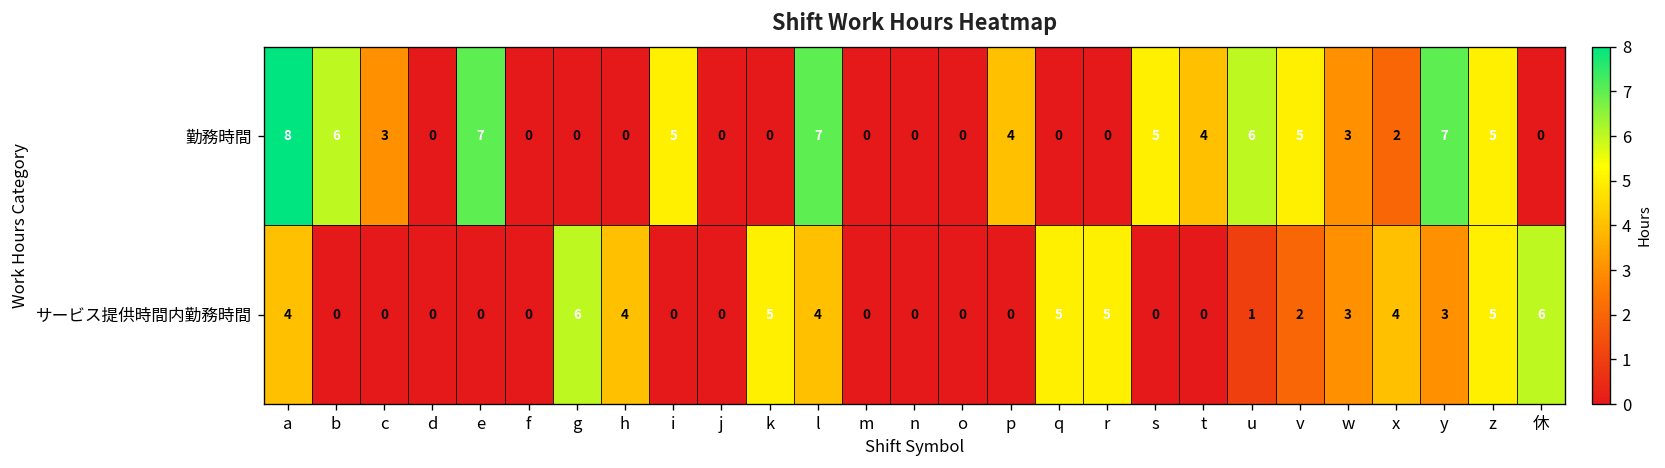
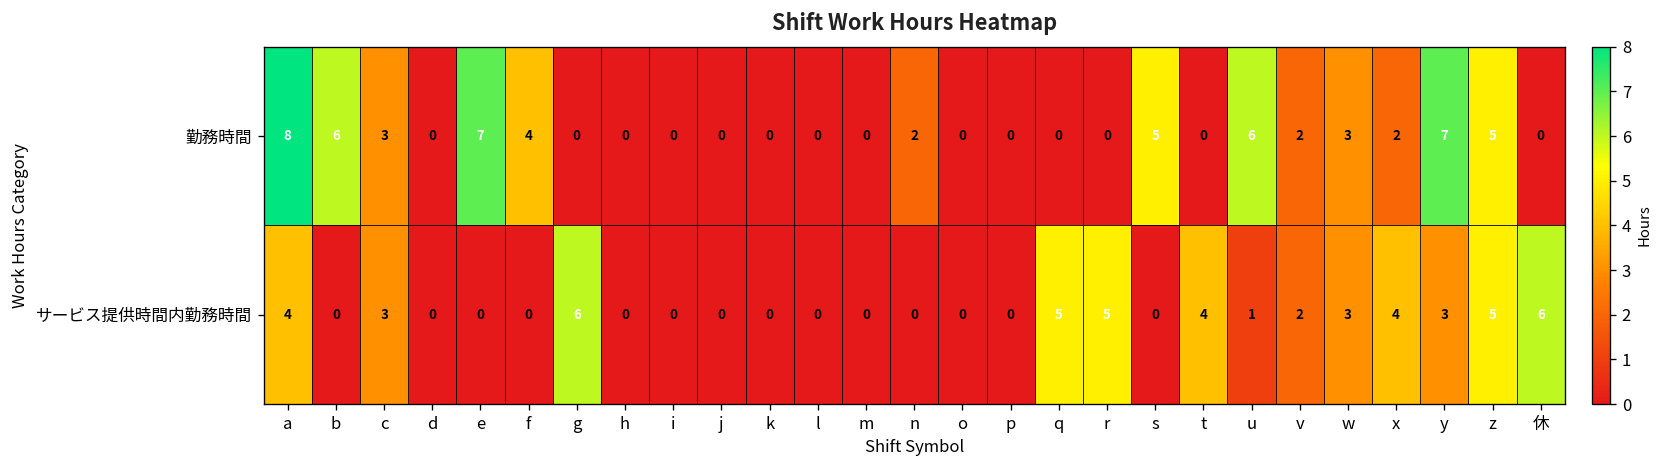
勤務時間, f: 0 -> 4
勤務時間, i: 5 -> 0
勤務時間, l: 7 -> 0
勤務時間, n: 0 -> 2
勤務時間, p: 4 -> 0
勤務時間, t: 4 -> 0
勤務時間, v: 5 -> 2
サービス提供時間内勤務時間, c: 0 -> 3
サービス提供時間内勤務時間, h: 4 -> 0
サービス提供時間内勤務時間, k: 5 -> 0
サービス提供時間内勤務時間, l: 4 -> 0
サービス提供時間内勤務時間, t: 0 -> 4
